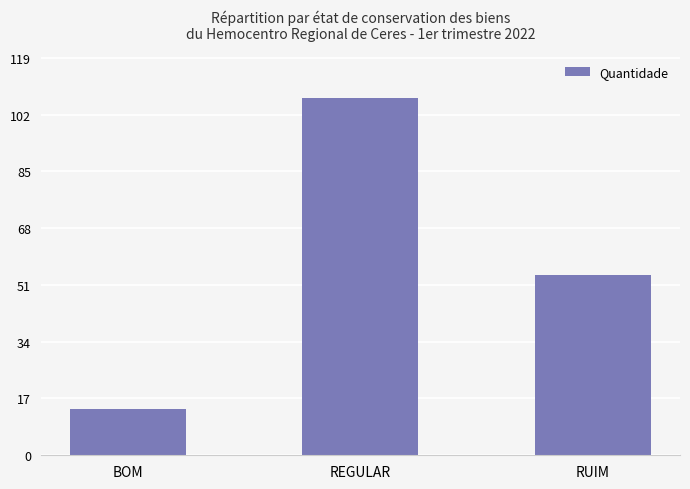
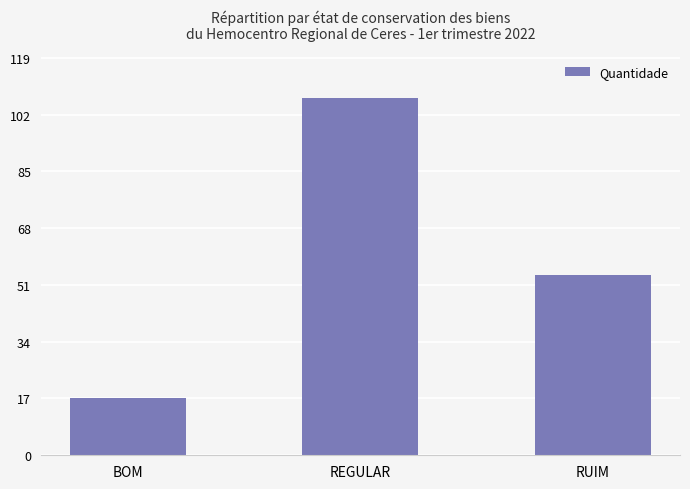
BOM: 14 -> 17
